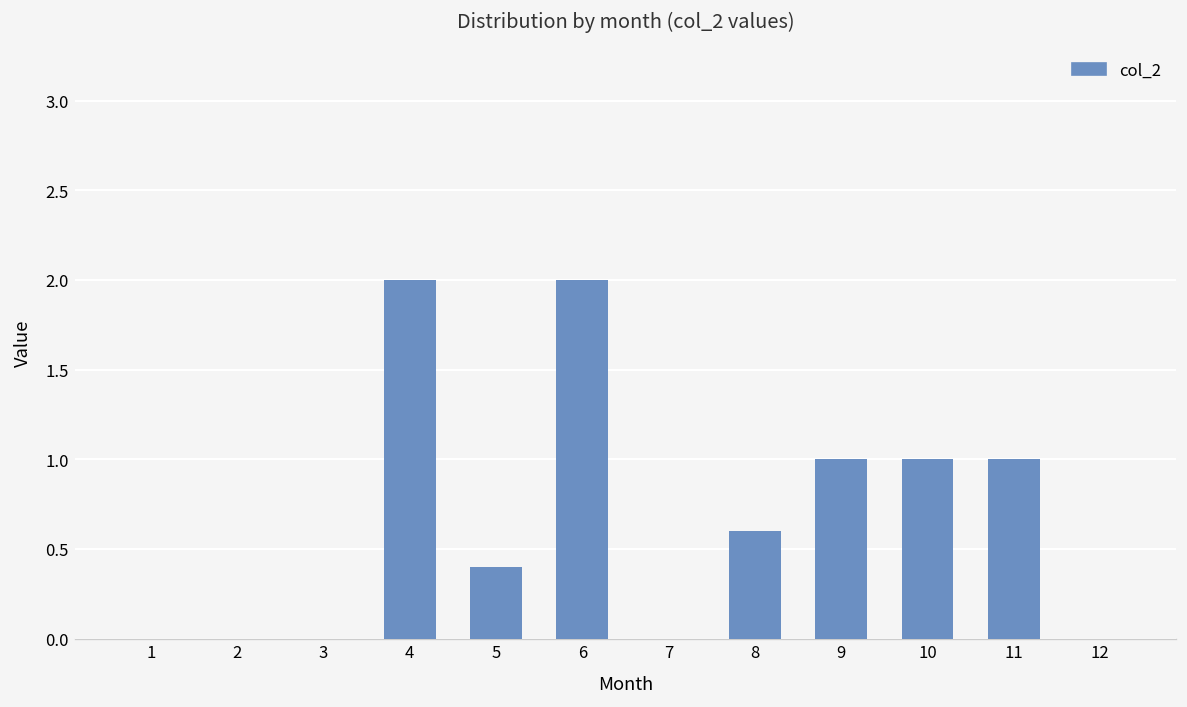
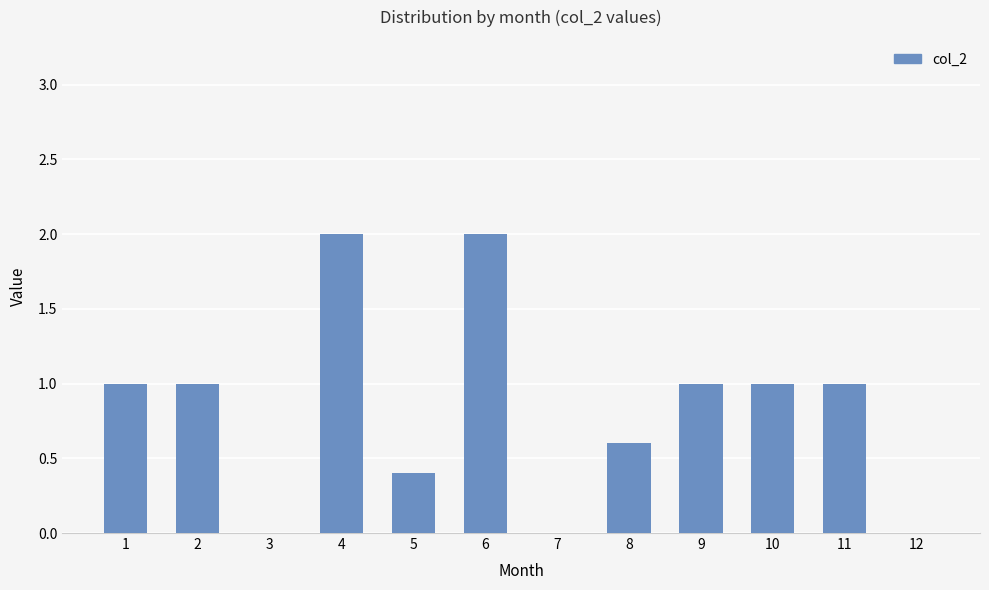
1: 0 -> 1
2: 0 -> 1
